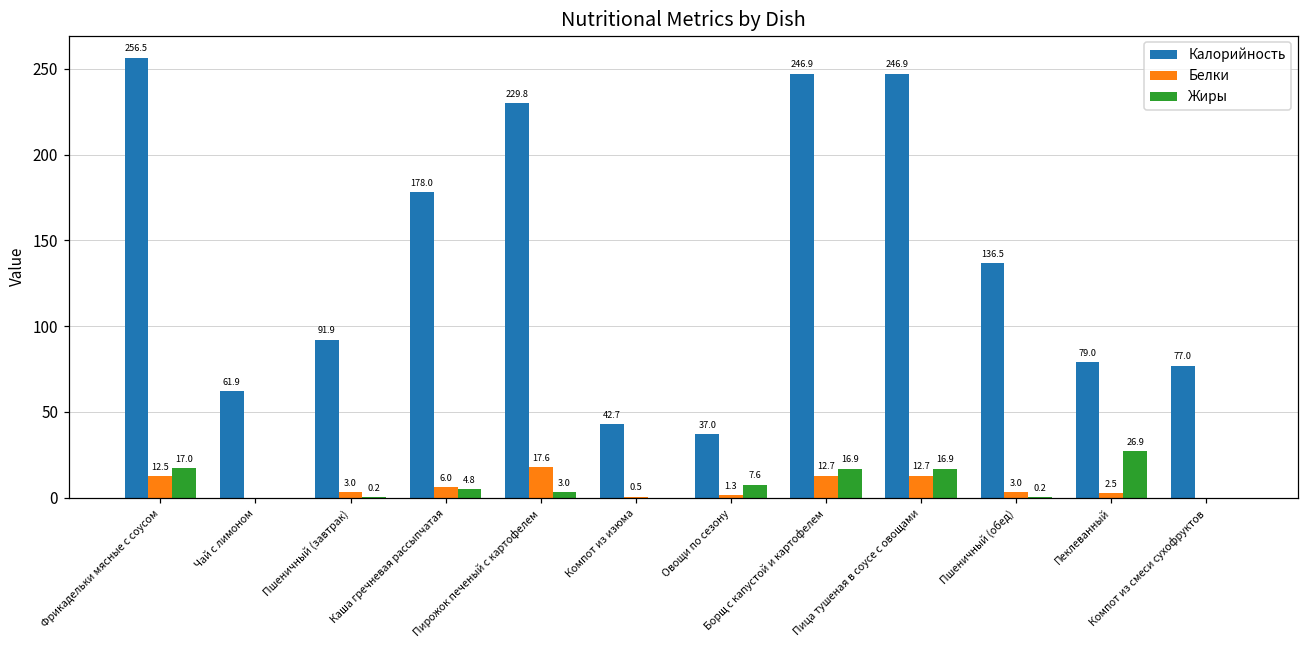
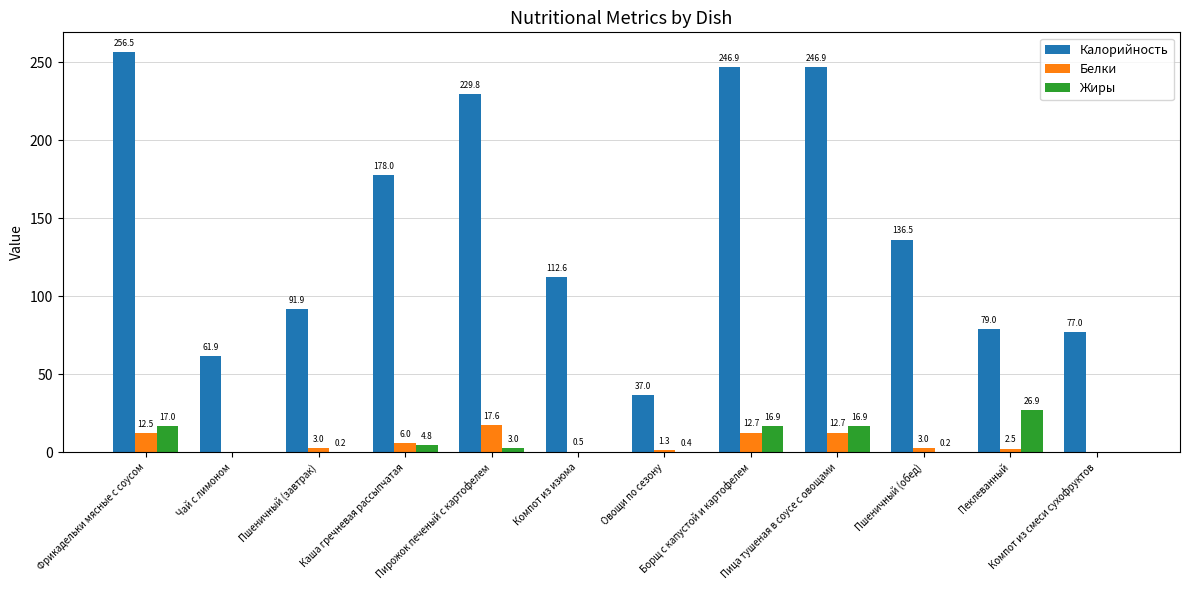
Калорийность, Компот из изюма: 42.7 -> 112.6
Жиры, Овощи по сезону: 7.6 -> 0.4
